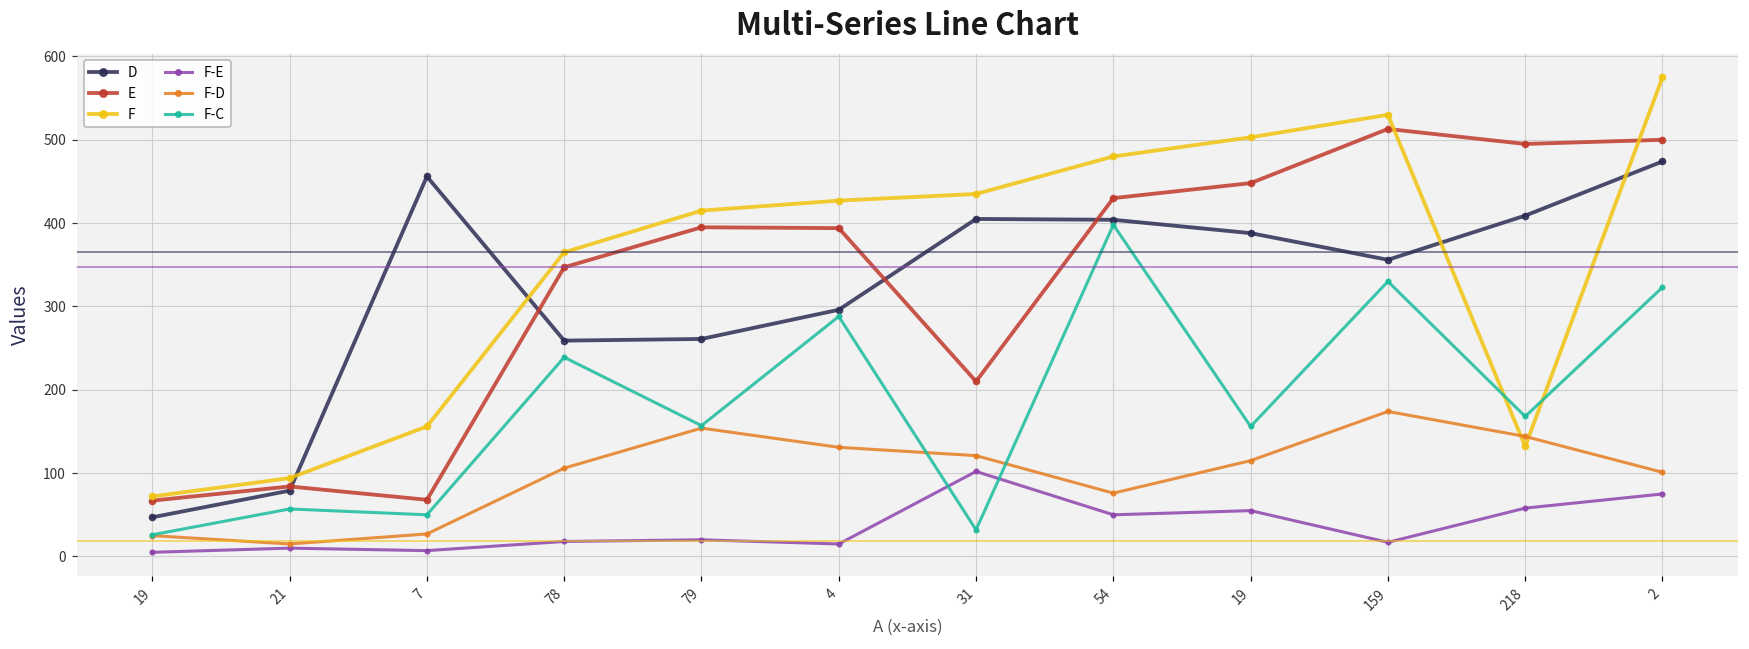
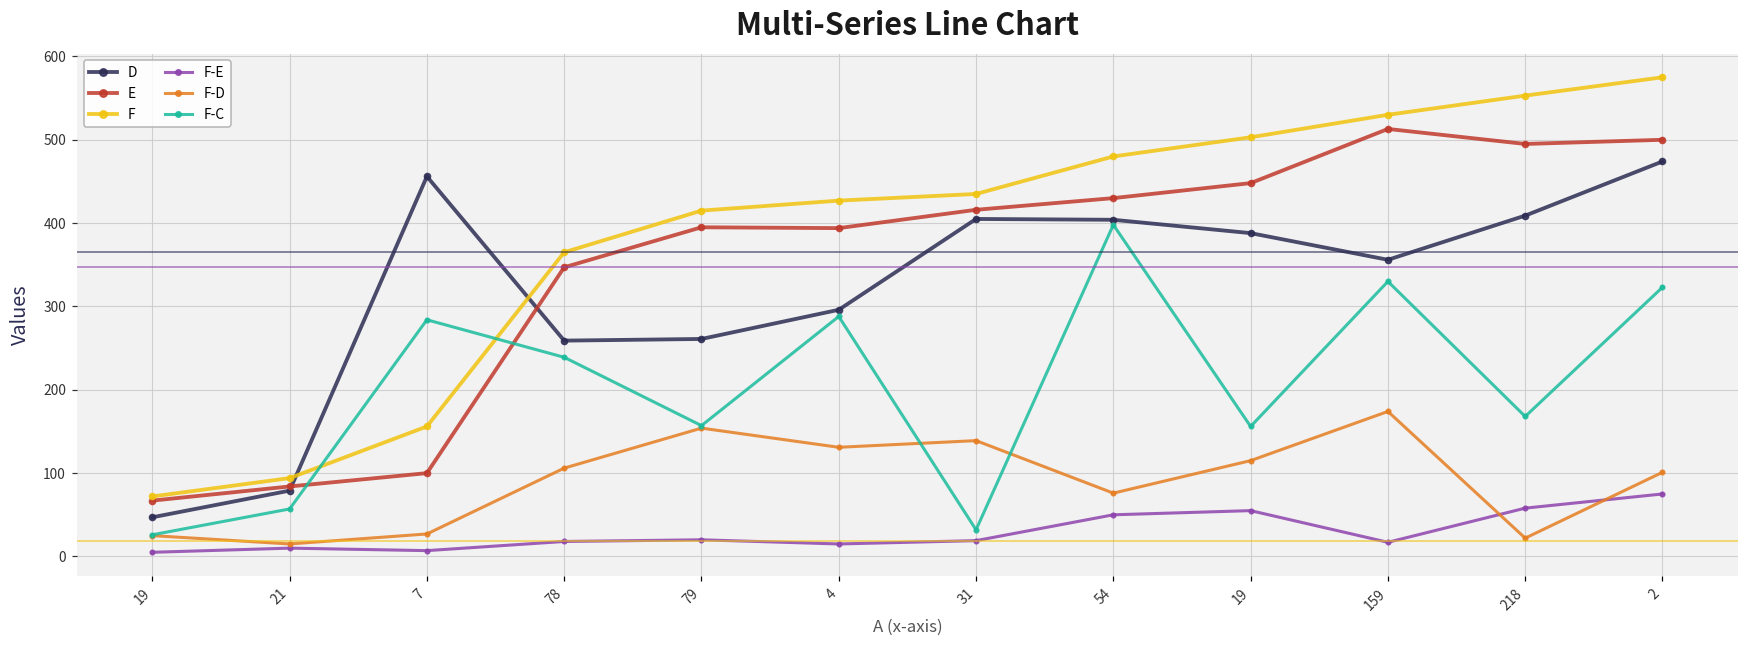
E, 7: 70 -> 100
F-C, 7: 50 -> 280
E, 31: 210 -> 420
F-E, 31: 100 -> 20
F-D, 31: 120 -> 140
F, 218: 130 -> 550
F-D, 218: 140 -> 20
